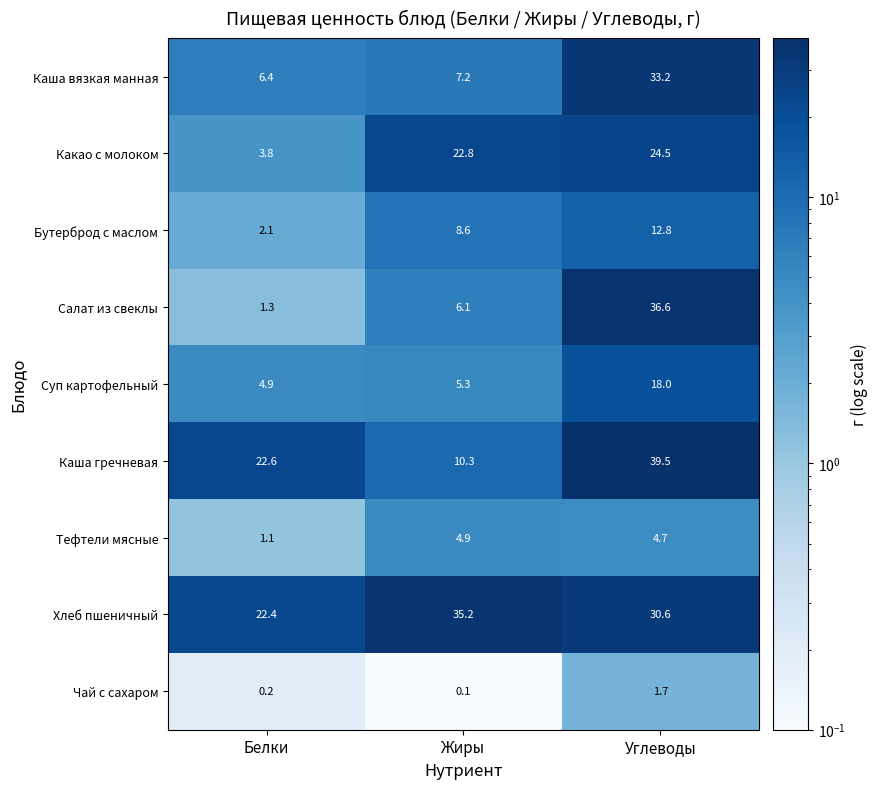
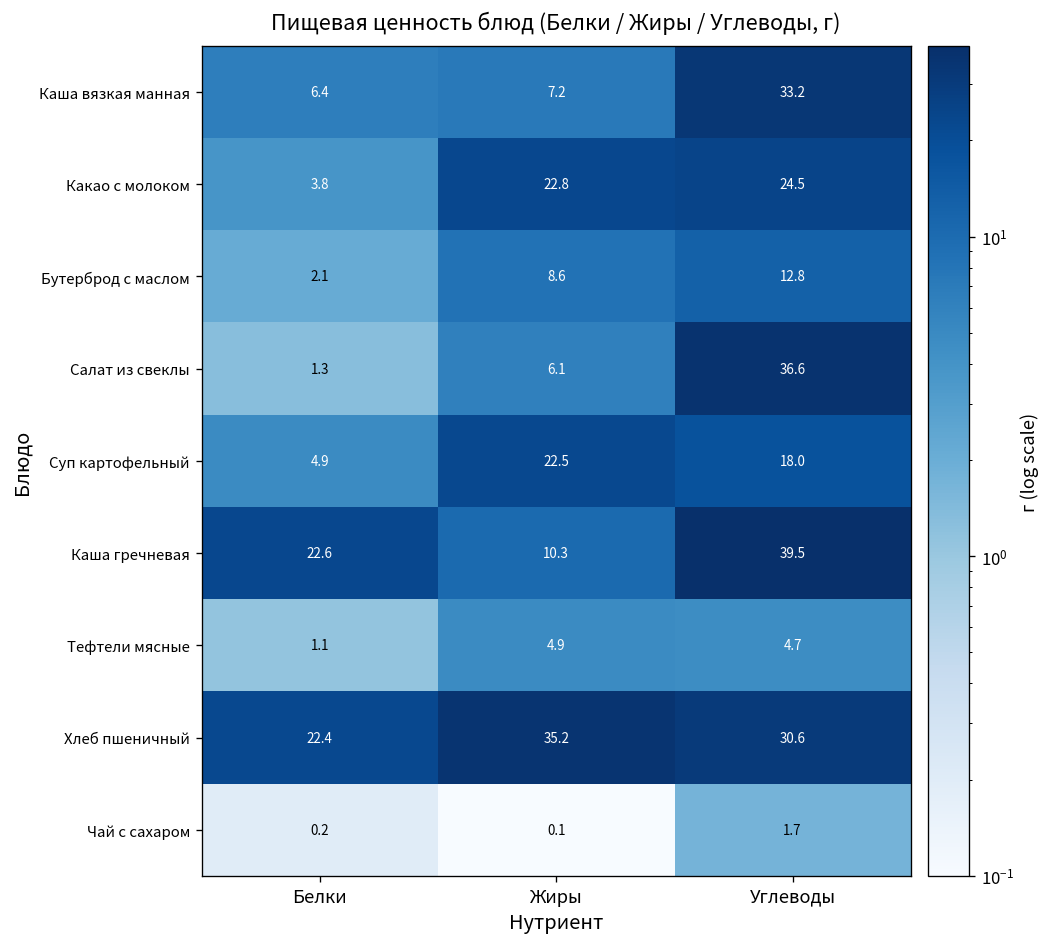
Суп картофельный, Жиры: 5.3 -> 22.5
